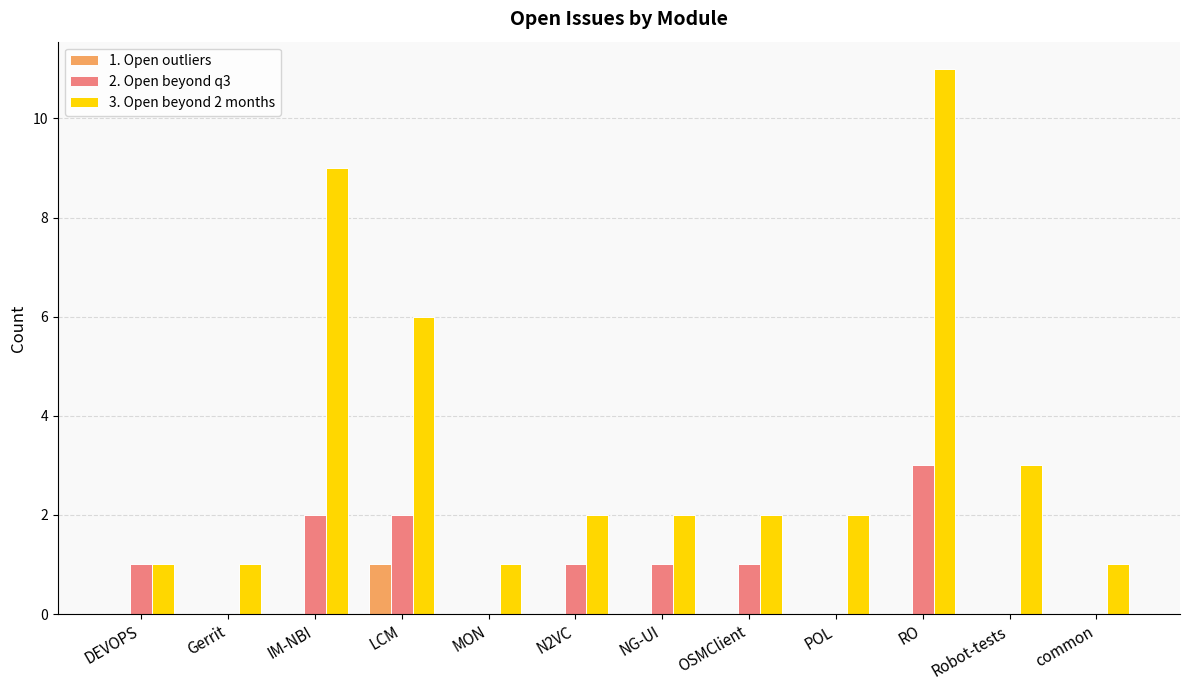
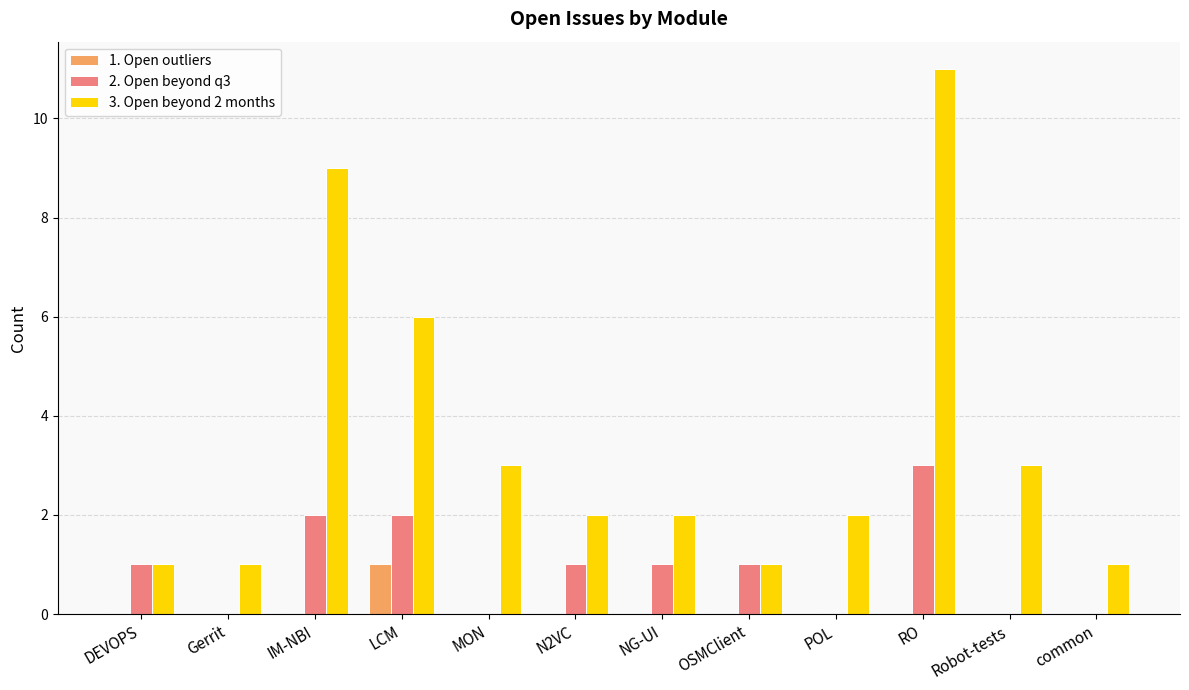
3. Open beyond 2 months, MON: 1 -> 3
3. Open beyond 2 months, OSMClient: 2 -> 1
